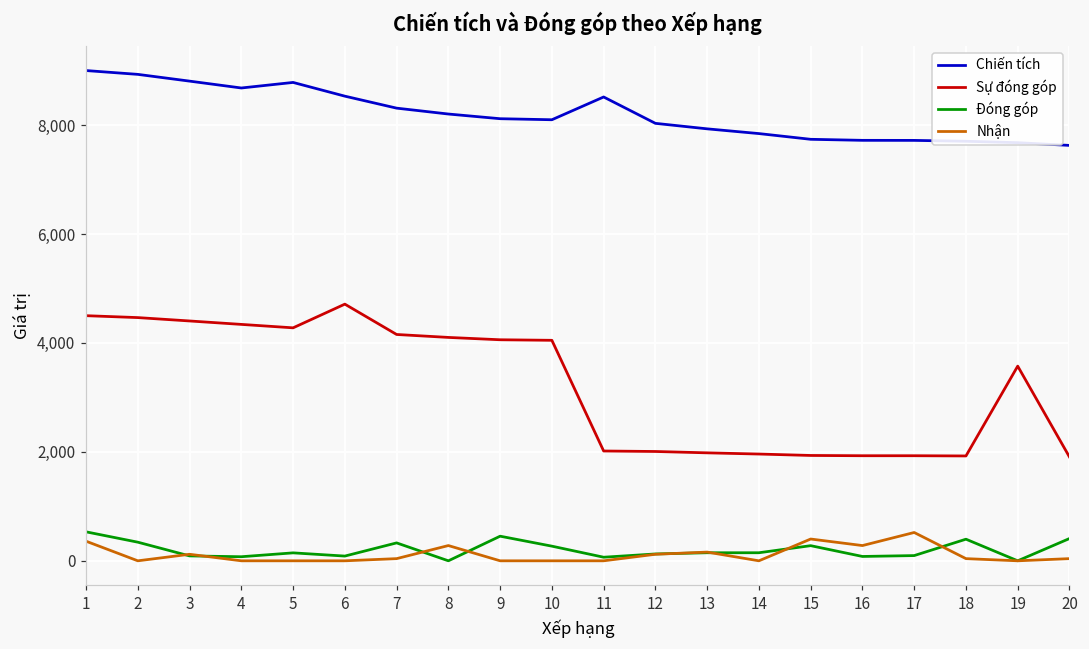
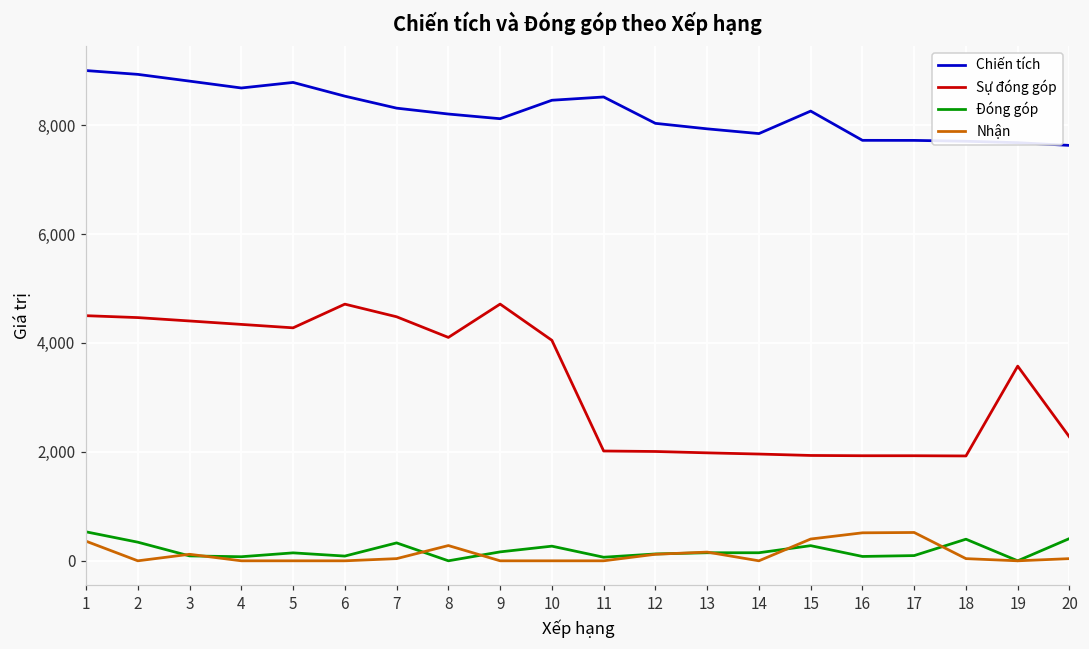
Sự đóng góp, 7: 4,200 -> 4,500
Sự đóng góp, 9: 4,100 -> 4,700
Đóng góp, 9: 500 -> 200
Chiến tích, 10: 8,100 -> 8,500
Chiến tích, 15: 7,700 -> 8,300
Nhận, 16: 300 -> 500
Sự đóng góp, 20: 1,900 -> 2,300
